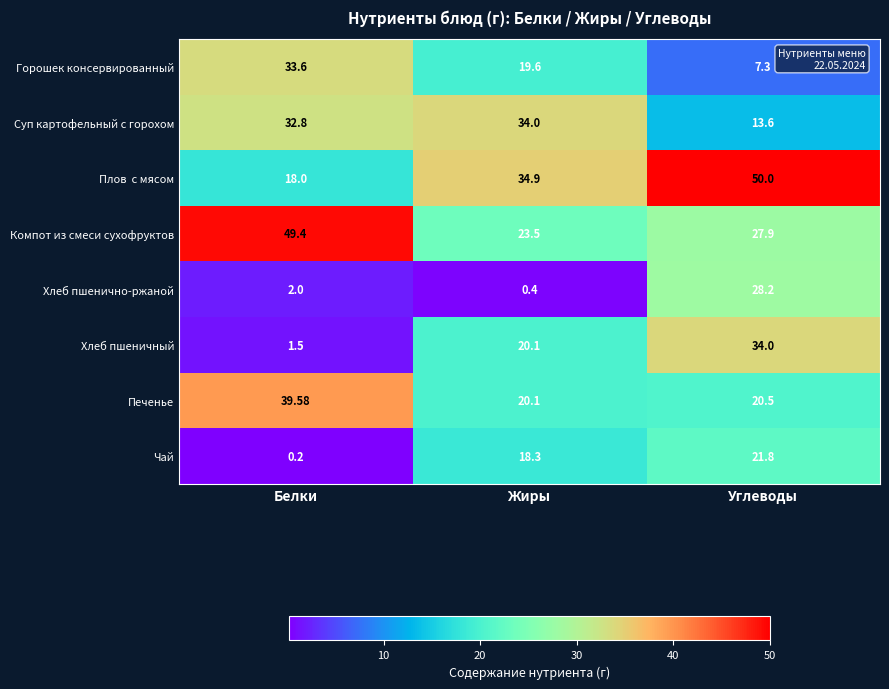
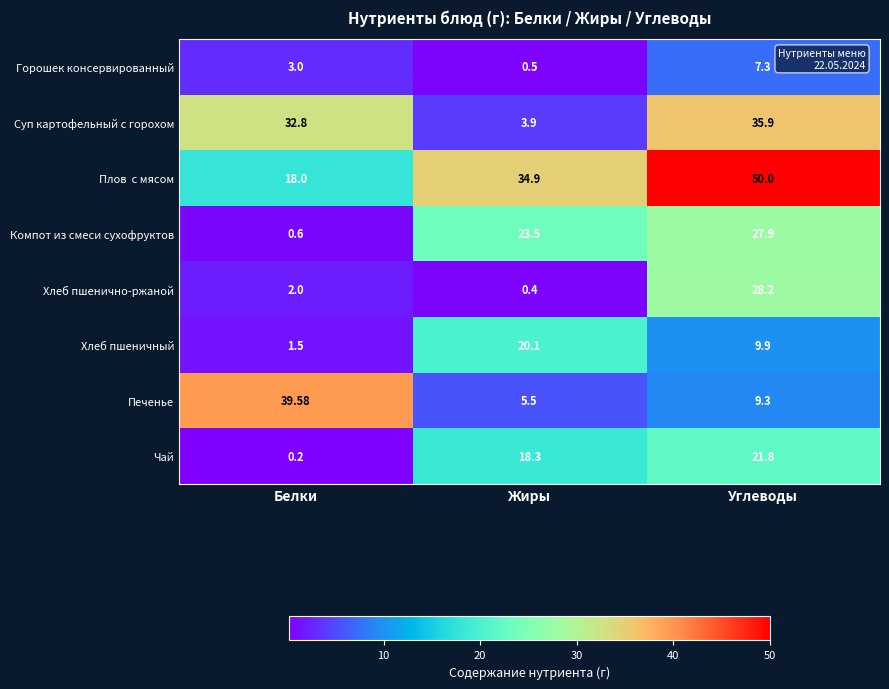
Горошек консервированный, Белки: 33.6 -> 3.0
Горошек консервированный, Жиры: 19.6 -> 0.5
Суп картофельный с горохом, Жиры: 34.0 -> 3.9
Суп картофельный с горохом, Углеводы: 13.6 -> 35.9
Компот из смеси сухофруктов, Белки: 49.4 -> 0.6
Хлеб пшеничный, Углеводы: 34.0 -> 9.9
Печенье, Жиры: 20.1 -> 5.5
Печенье, Углеводы: 20.5 -> 9.3
